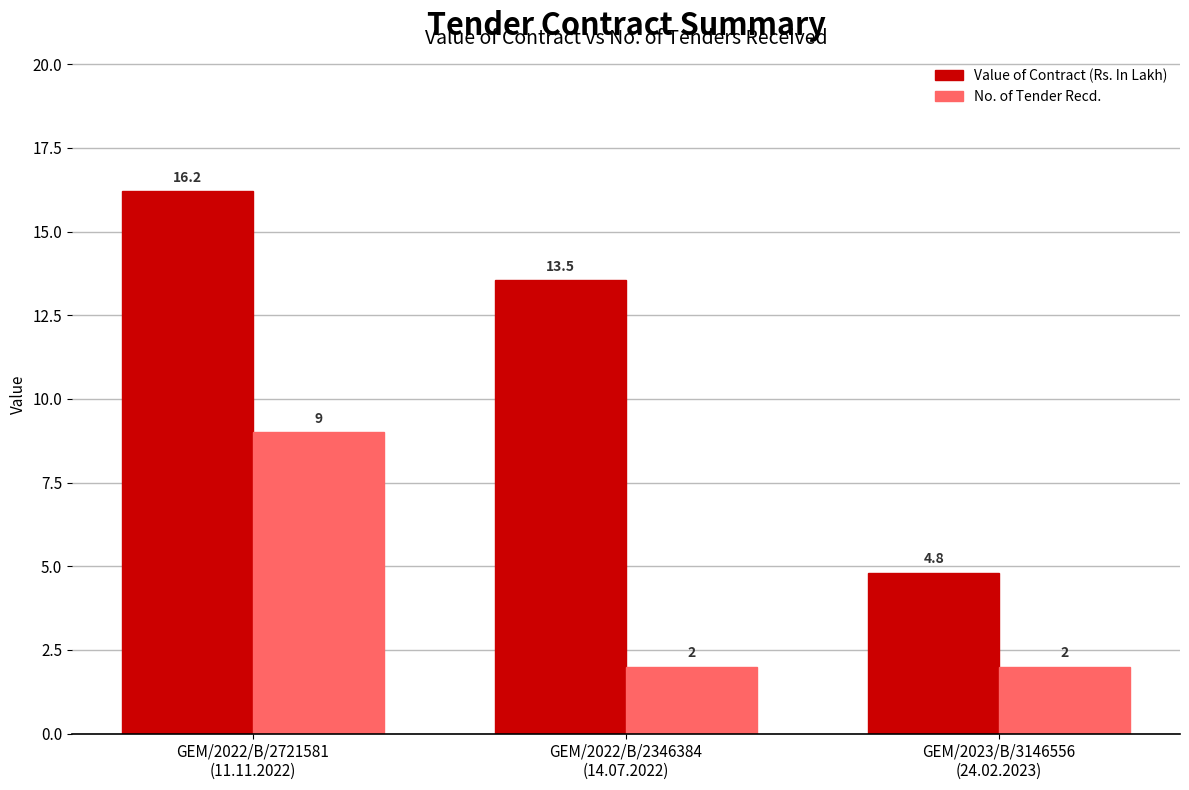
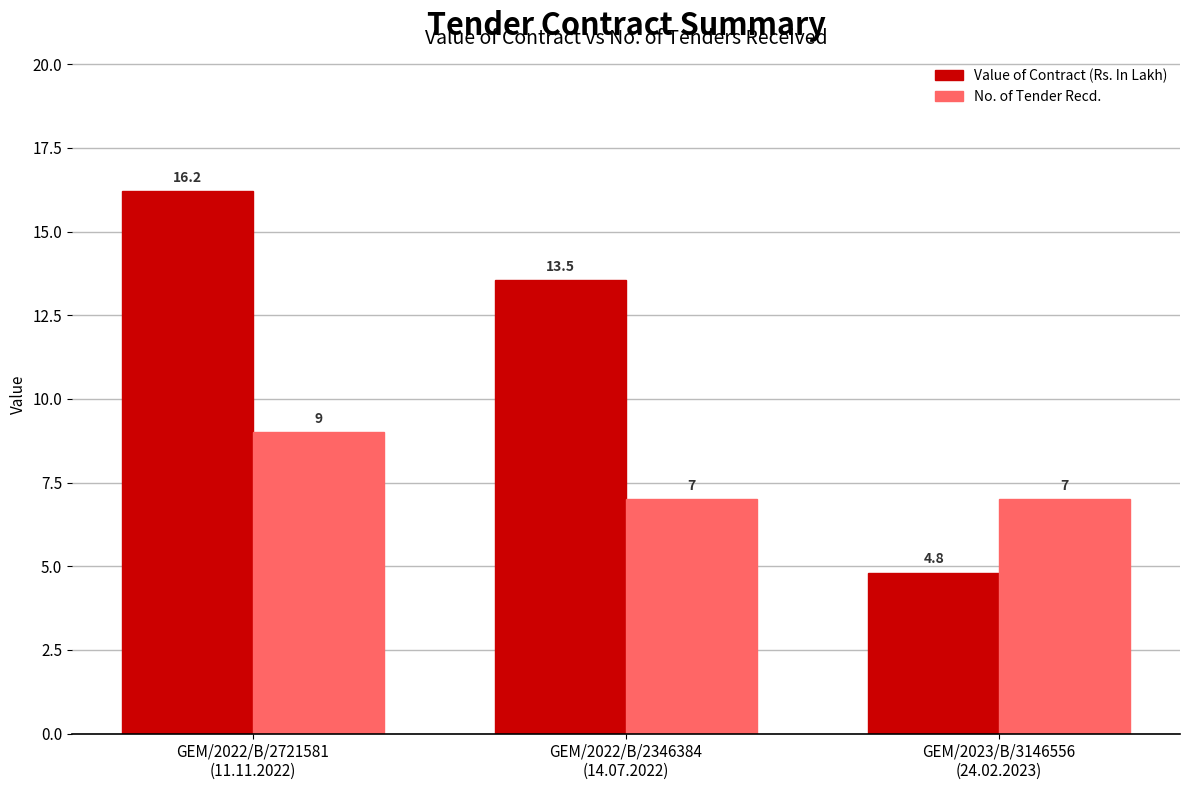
No. of Tender Recd., GEM/2022/B/2346384 (14.07.2022): 2 -> 7
No. of Tender Recd., GEM/2023/B/3146556 (24.02.2023): 2 -> 7
